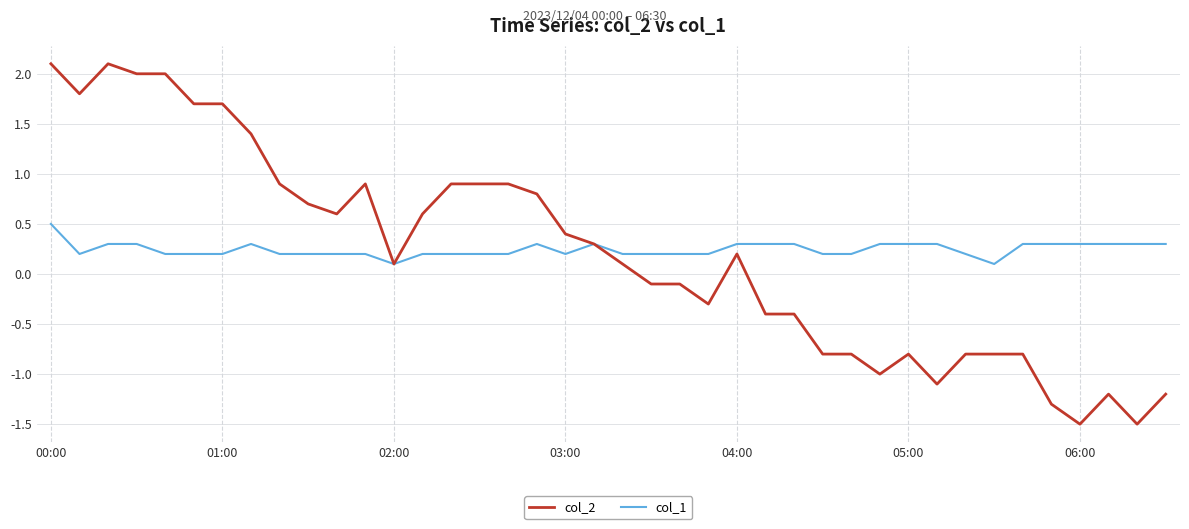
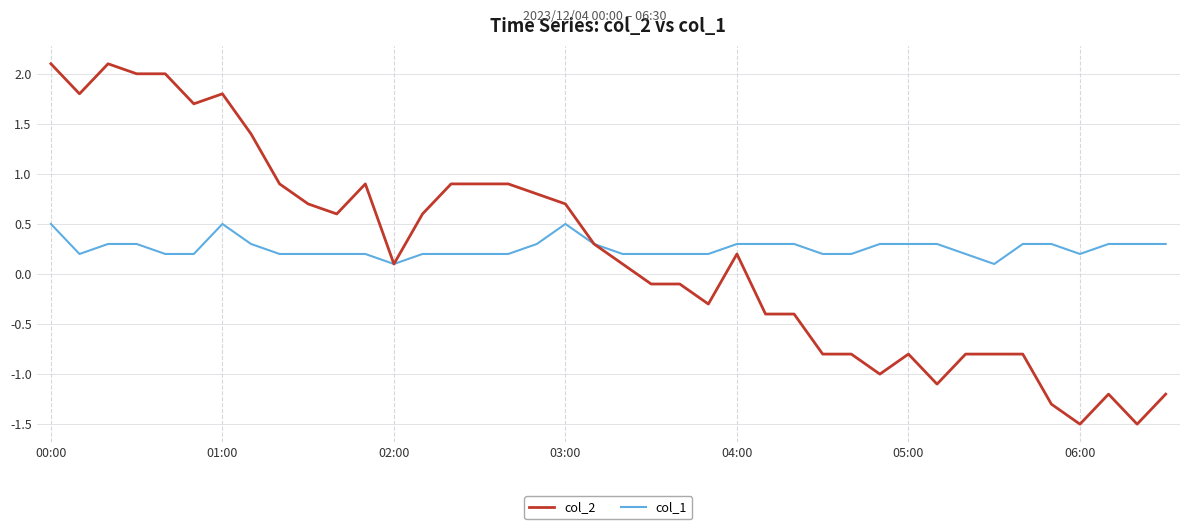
col_2, 01:00: 1.7 -> 1.8
col_1, 01:00: 0.2 -> 0.5
col_2, 03:00: 0.4 -> 0.7
col_1, 03:00: 0.2 -> 0.5
col_1, 06:00: 0.3 -> 0.2
